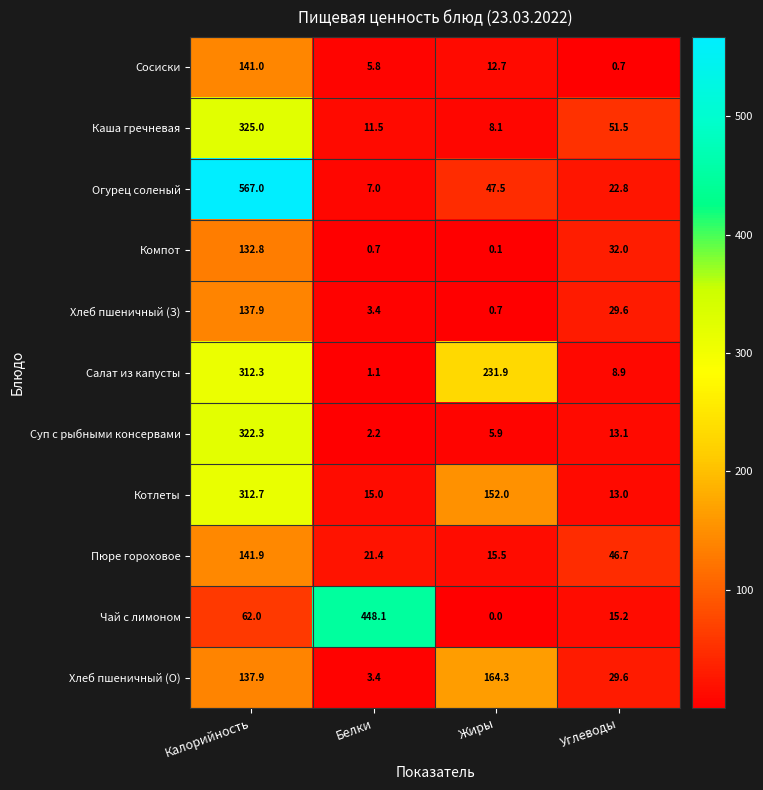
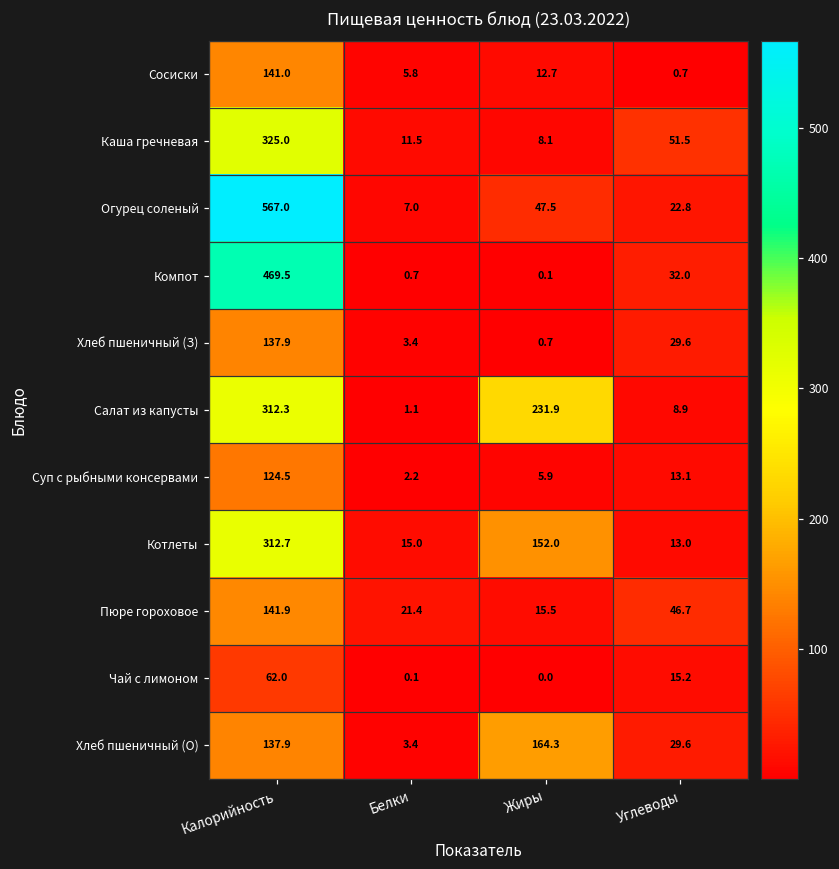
Компот, Калорийность: 132.8 -> 469.5
Суп с рыбными консервами, Калорийность: 322.3 -> 124.5
Чай с лимоном, Белки: 448.1 -> 0.1
